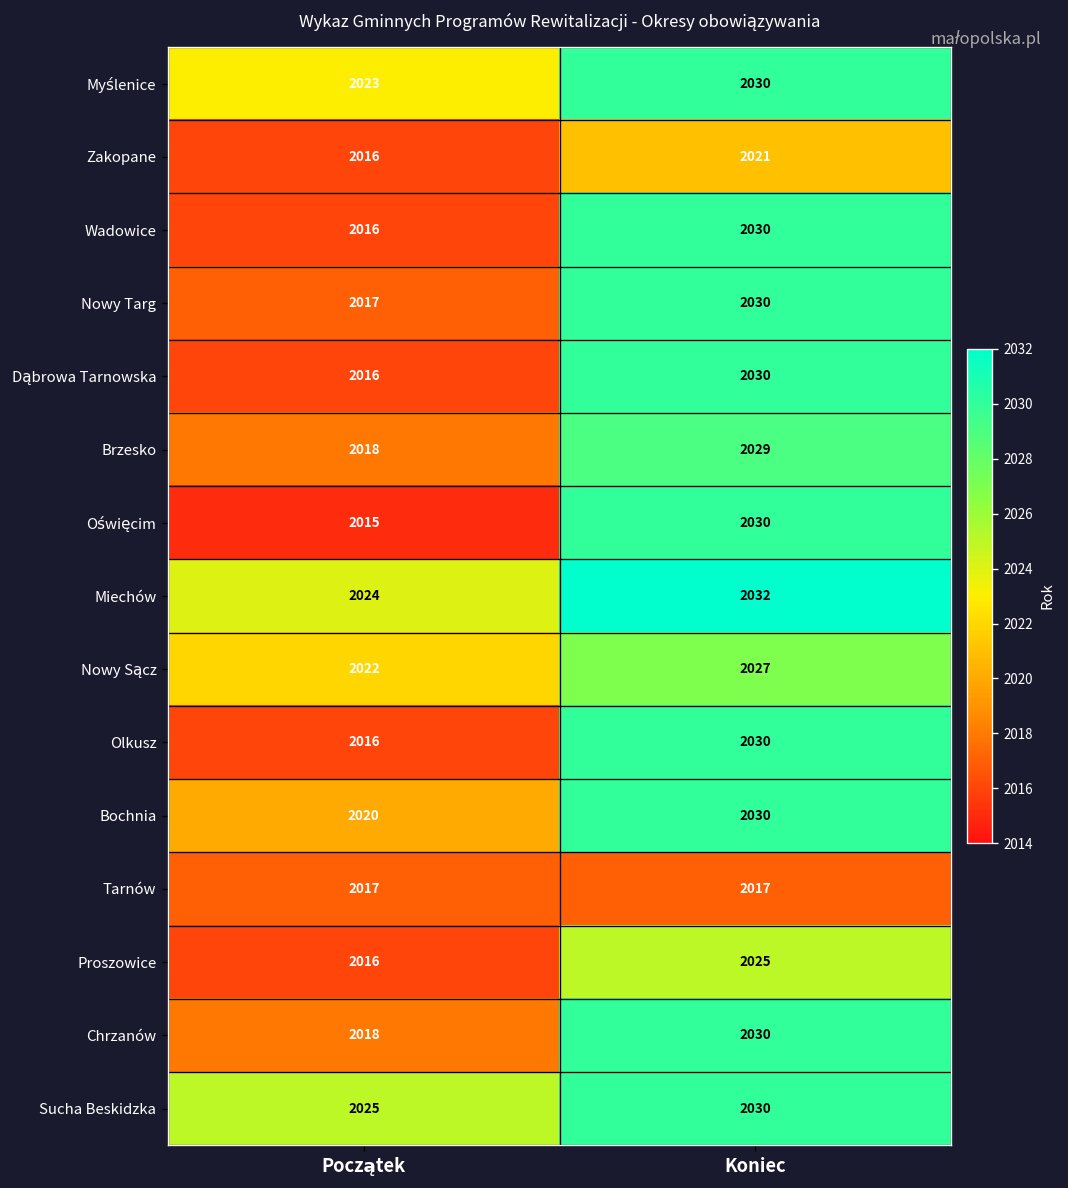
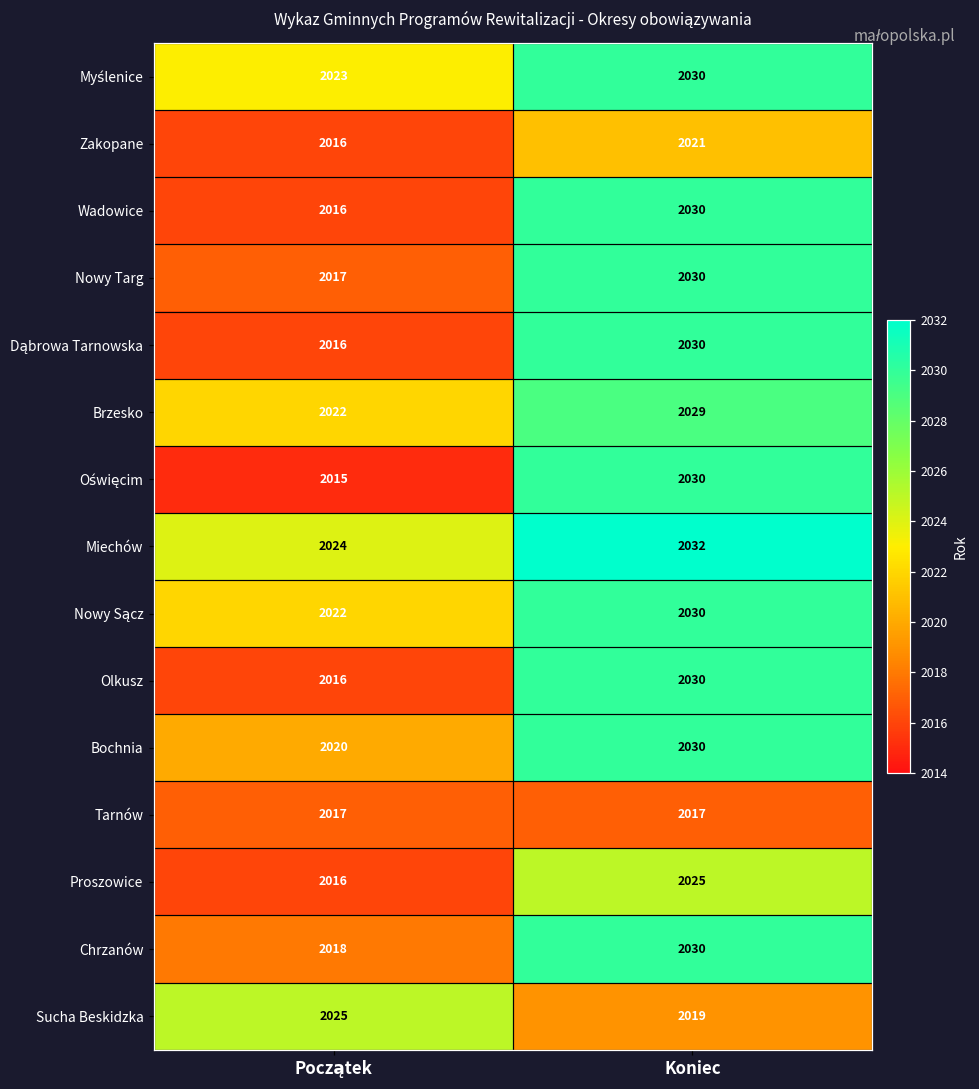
Brzesko, Początek: 2018 -> 2022
Nowy Sącz, Koniec: 2027 -> 2030
Sucha Beskidzka, Koniec: 2030 -> 2019
